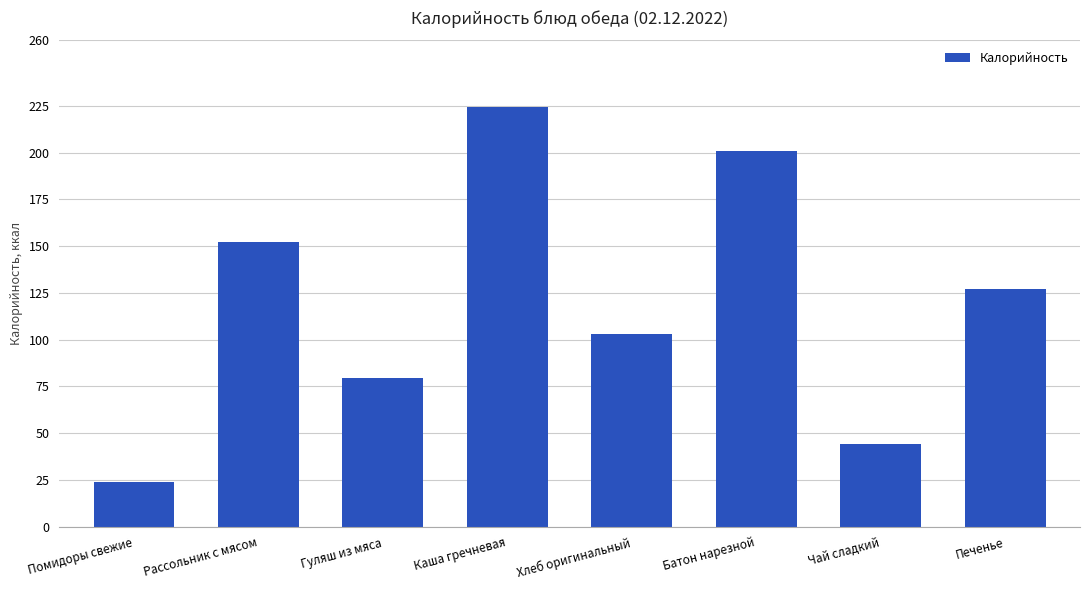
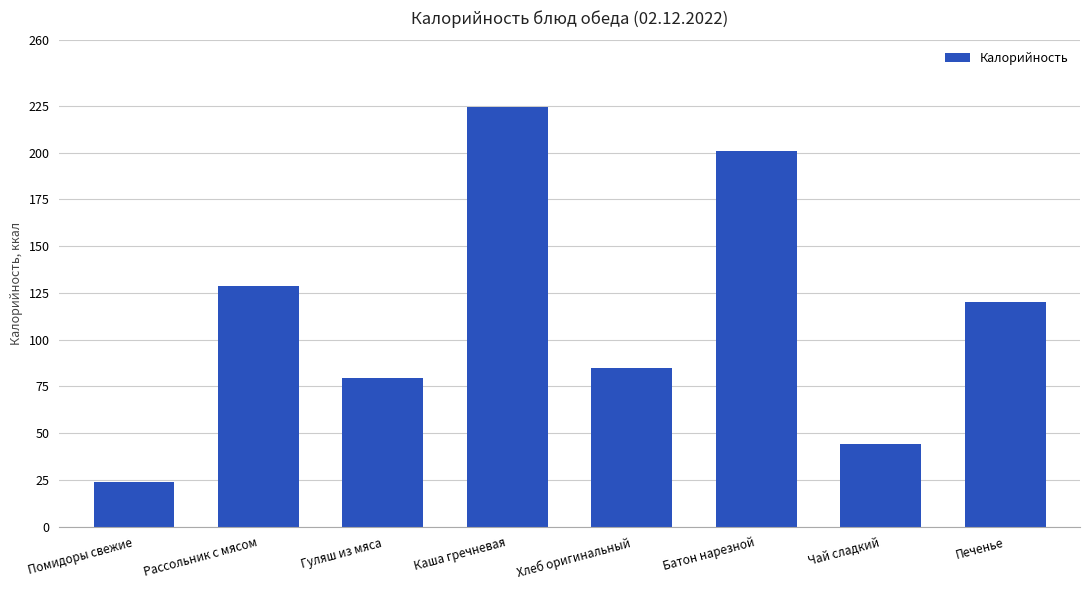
Рассольник с мясом: 152 -> 129
Хлеб оригинальный: 103 -> 85
Печенье: 127 -> 120
